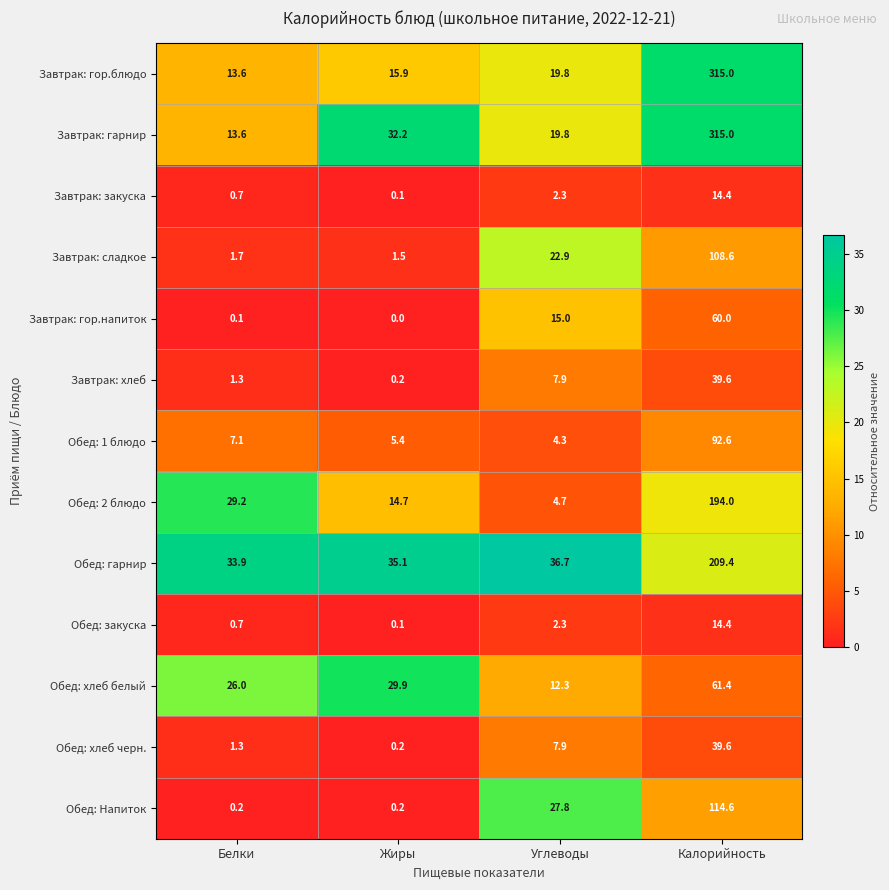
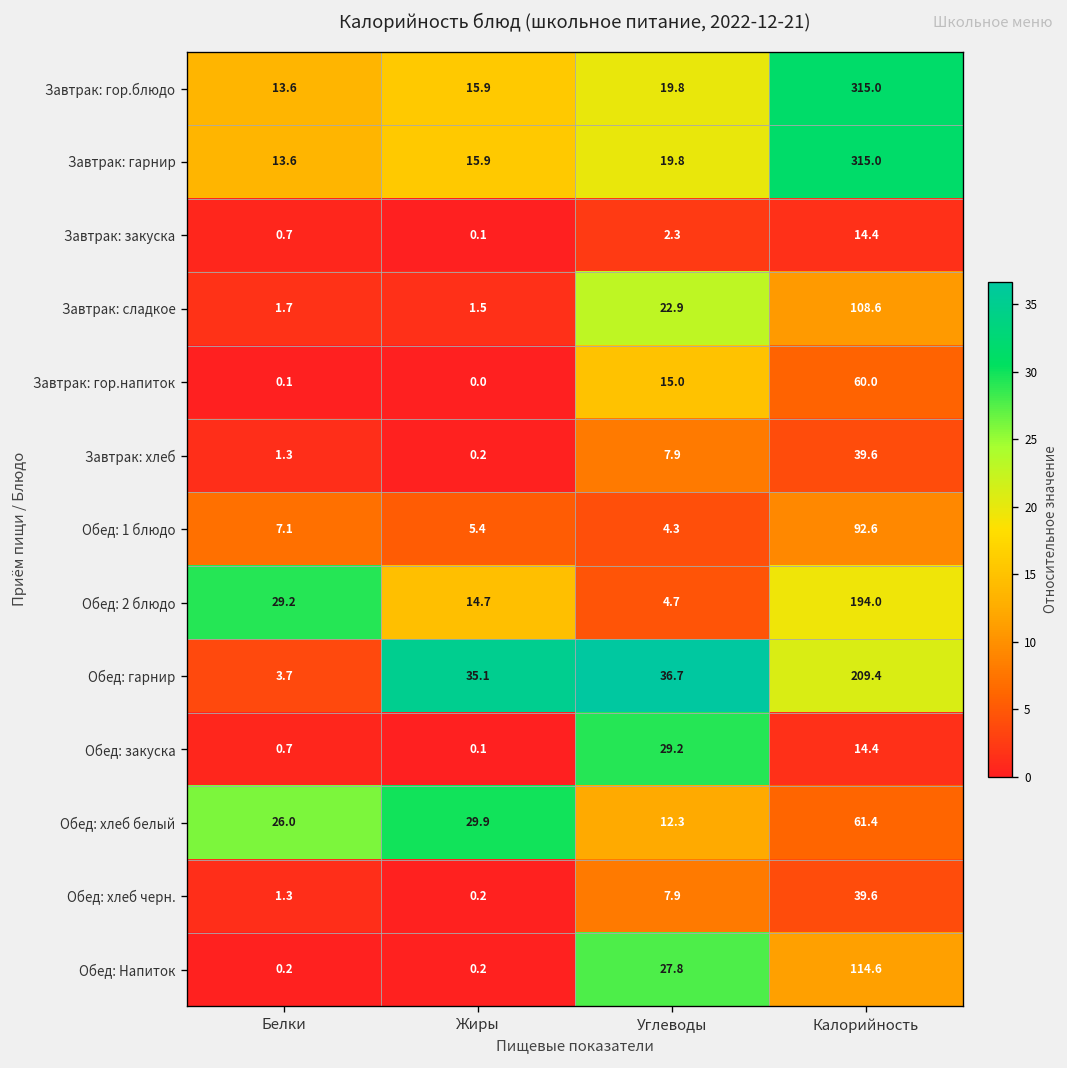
Завтрак: гарнир, Жиры: 32.2 -> 15.9
Обед: гарнир, Белки: 33.9 -> 3.7
Обед: закуска, Углеводы: 2.3 -> 29.2
